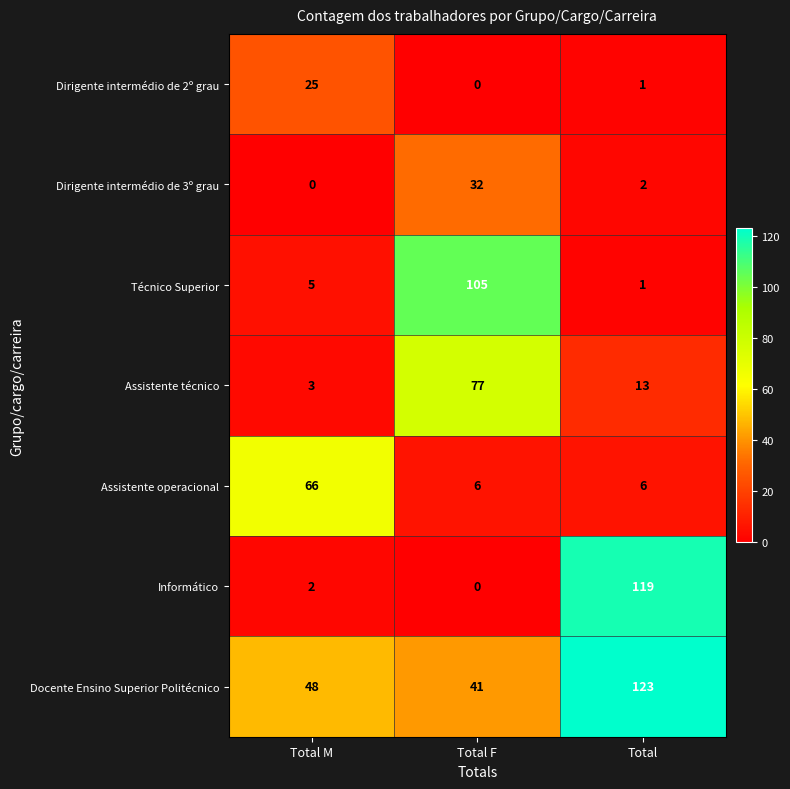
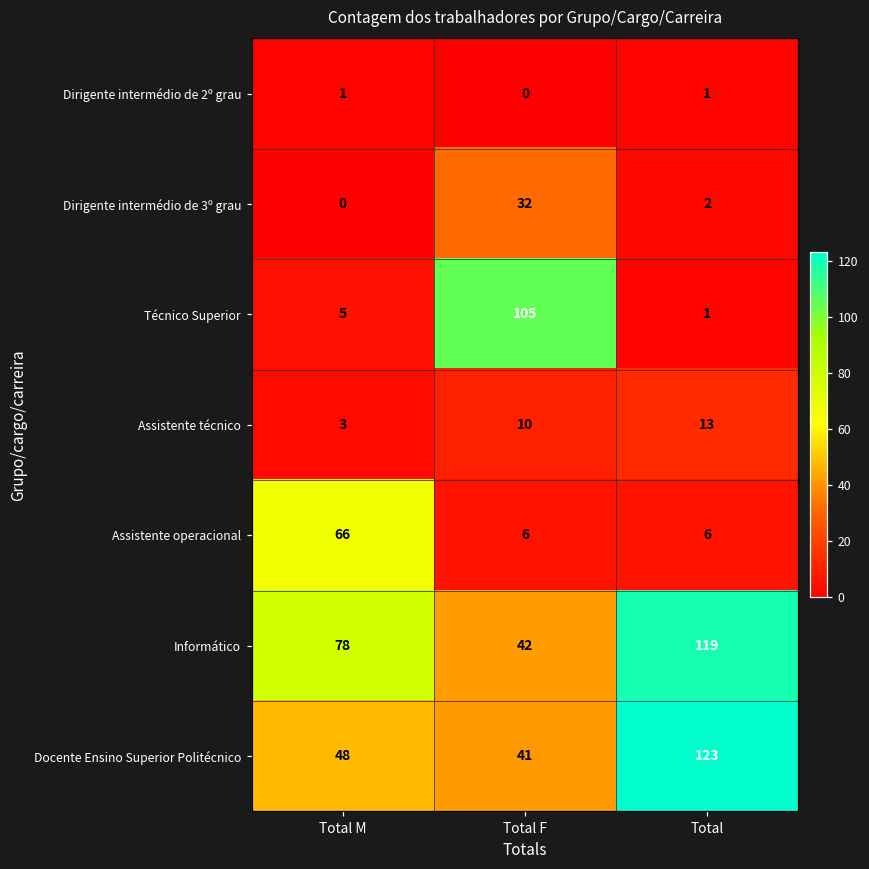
Dirigente intermédio de 2º grau, Total M: 25 -> 1
Assistente técnico, Total F: 77 -> 10
Informático, Total M: 2 -> 78
Informático, Total F: 0 -> 42
